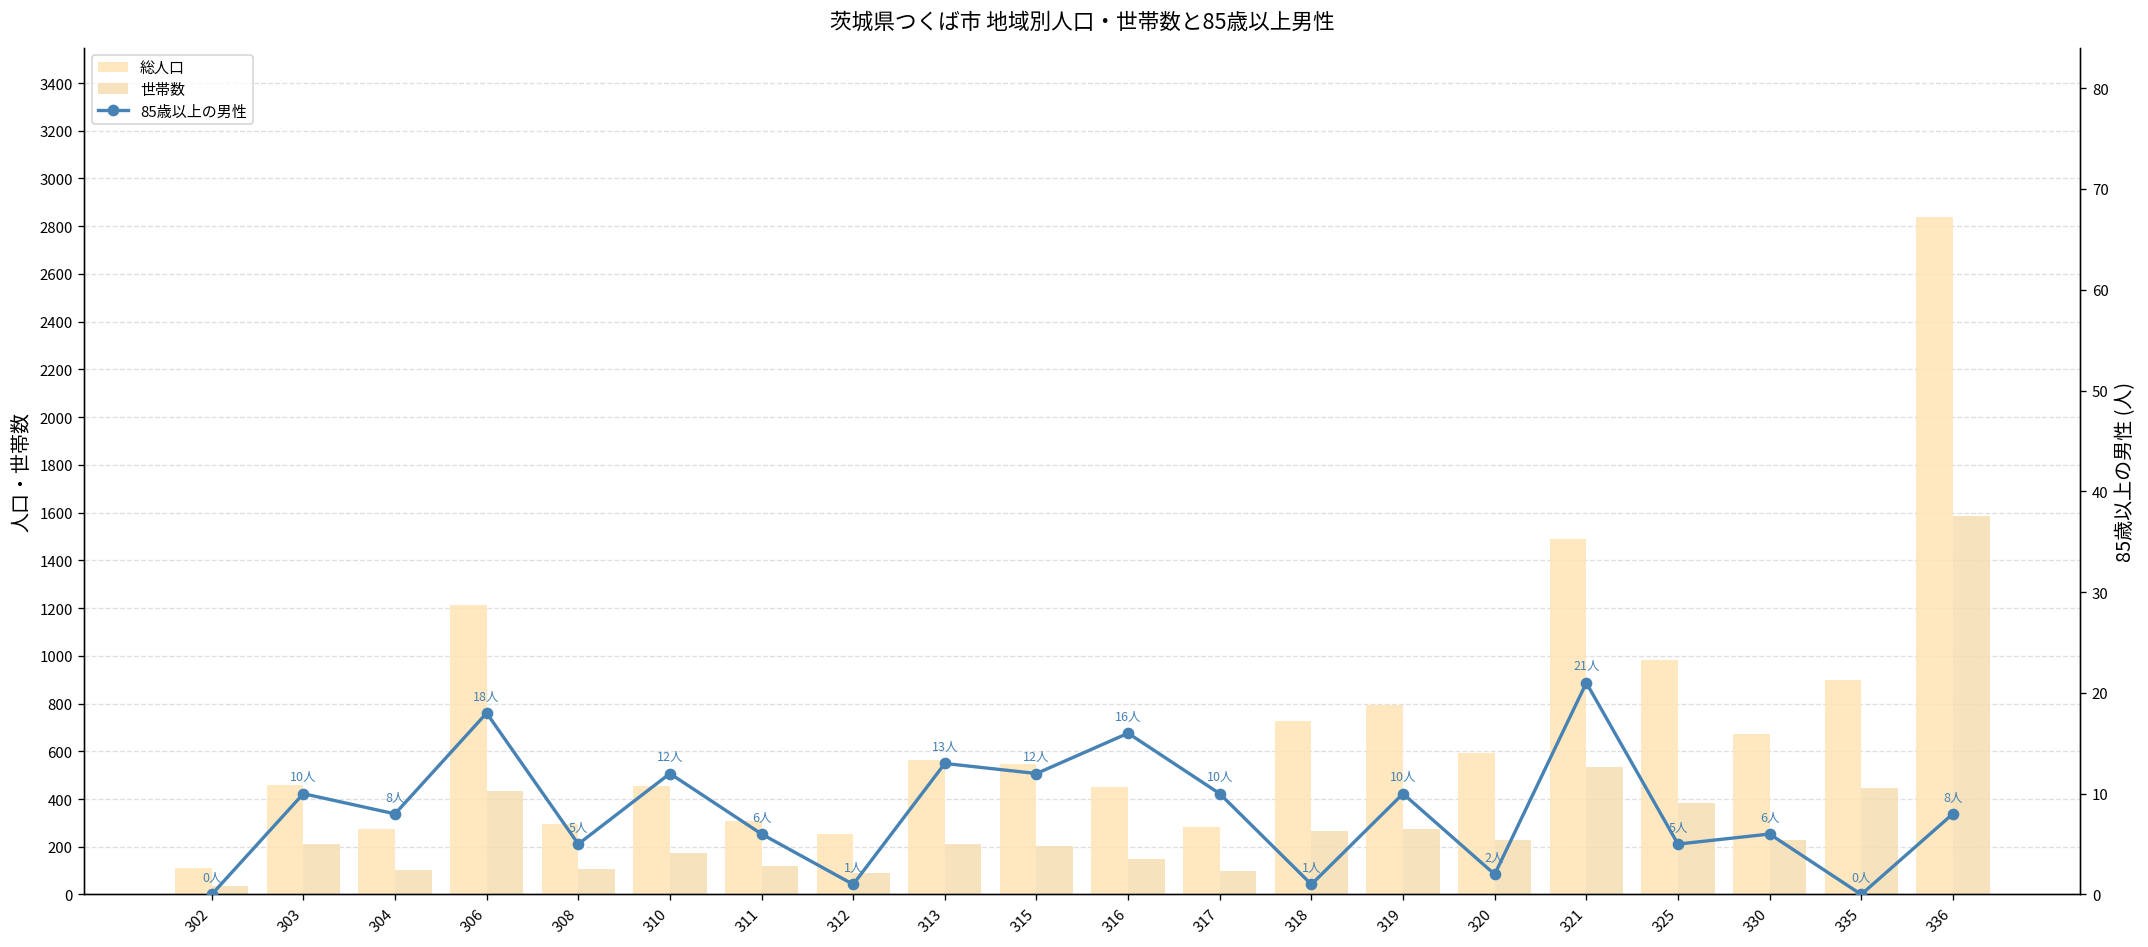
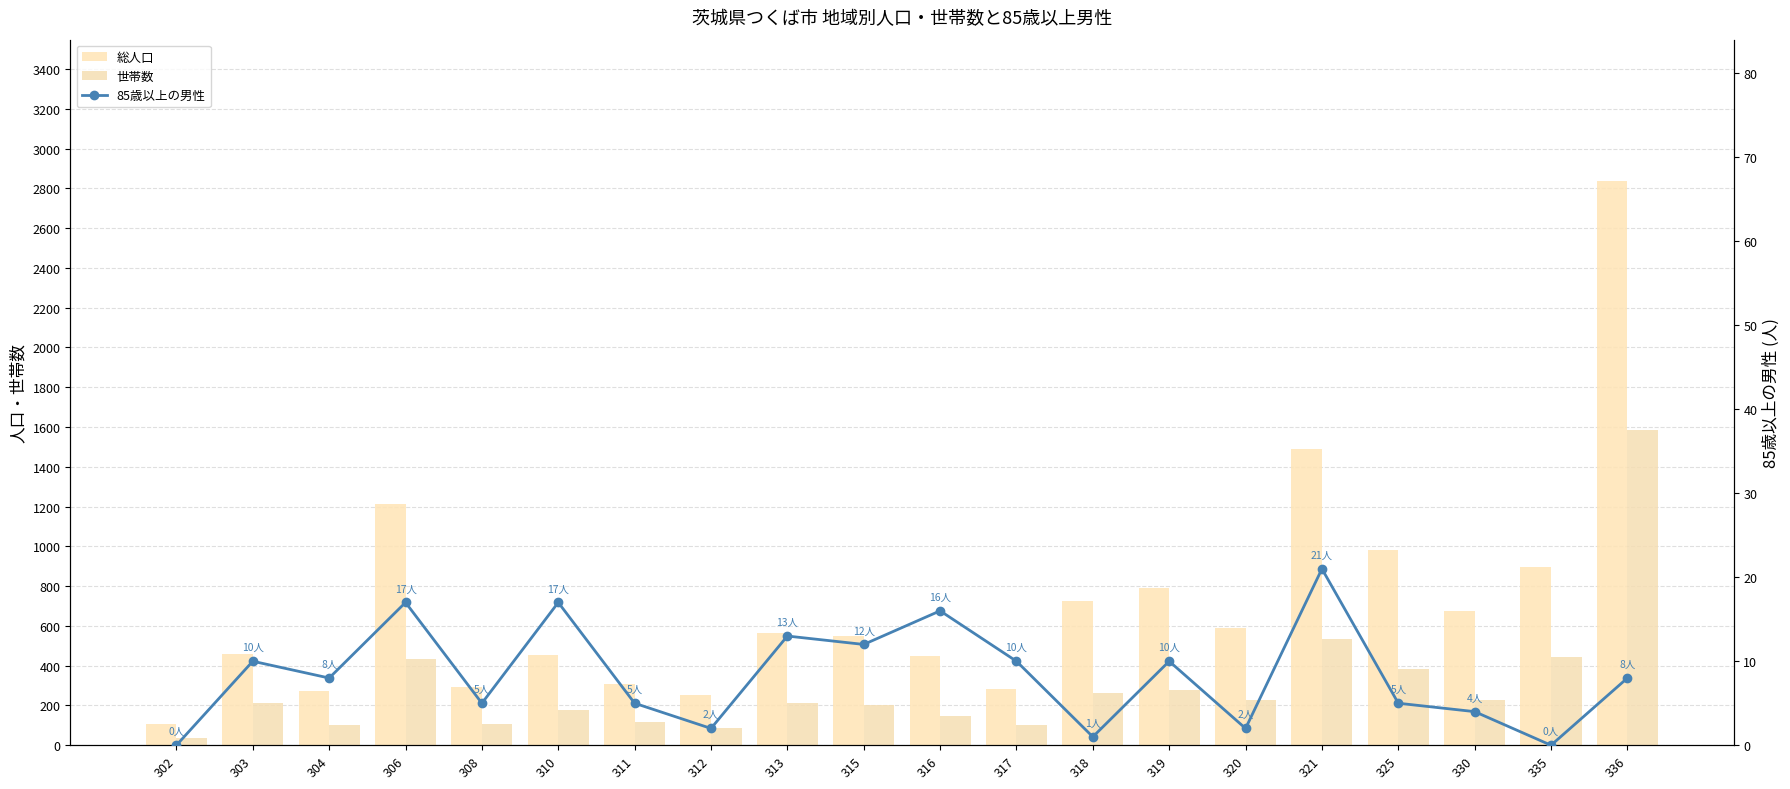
85歳以上の男性, 306: 18人 -> 17人
85歳以上の男性, 310: 12人 -> 17人
85歳以上の男性, 311: 6人 -> 5人
85歳以上の男性, 312: 1人 -> 2人
85歳以上の男性, 330: 6人 -> 4人
